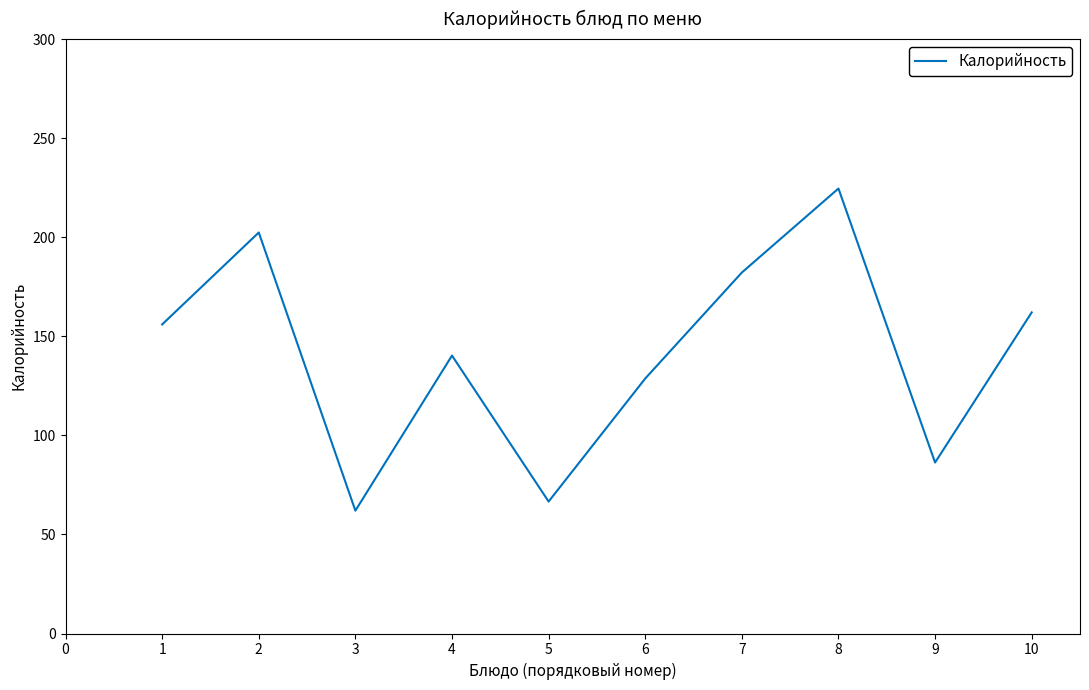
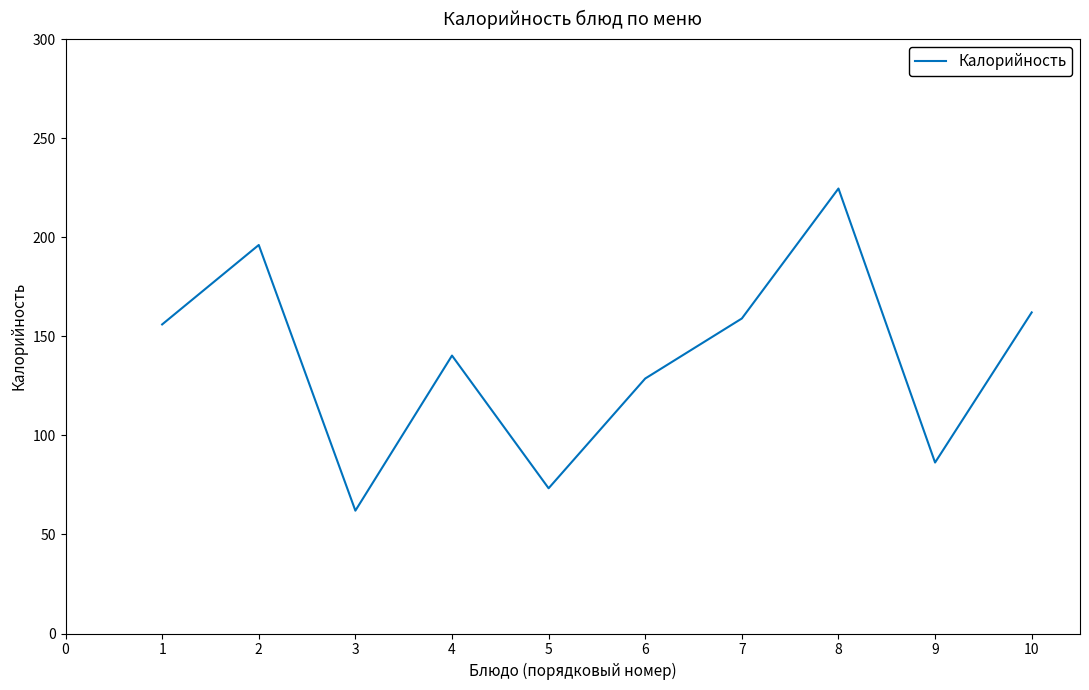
2: 202 -> 196
5: 67 -> 73
7: 182 -> 159
